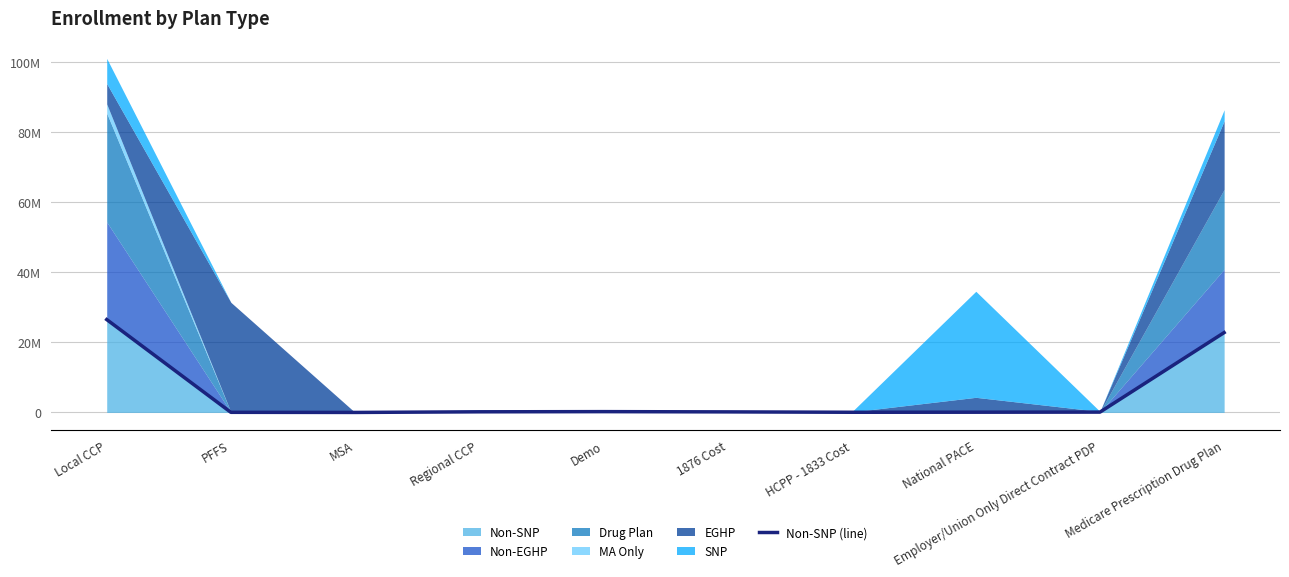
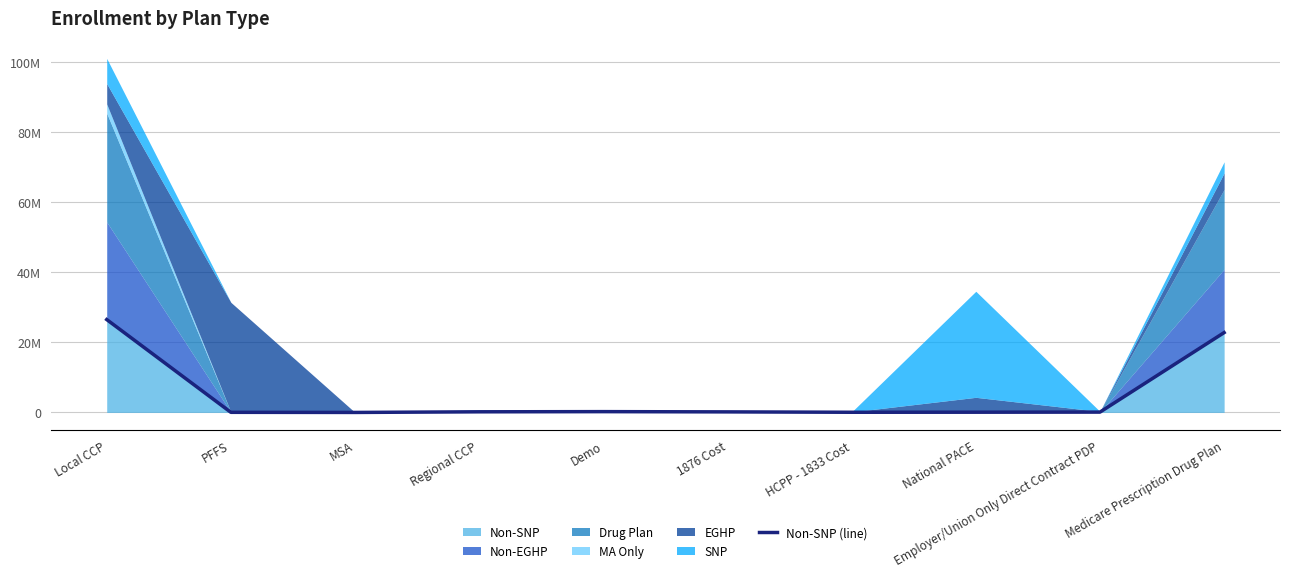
EGHP, Medicare Prescription Drug Plan: 20000000 -> 5000000
